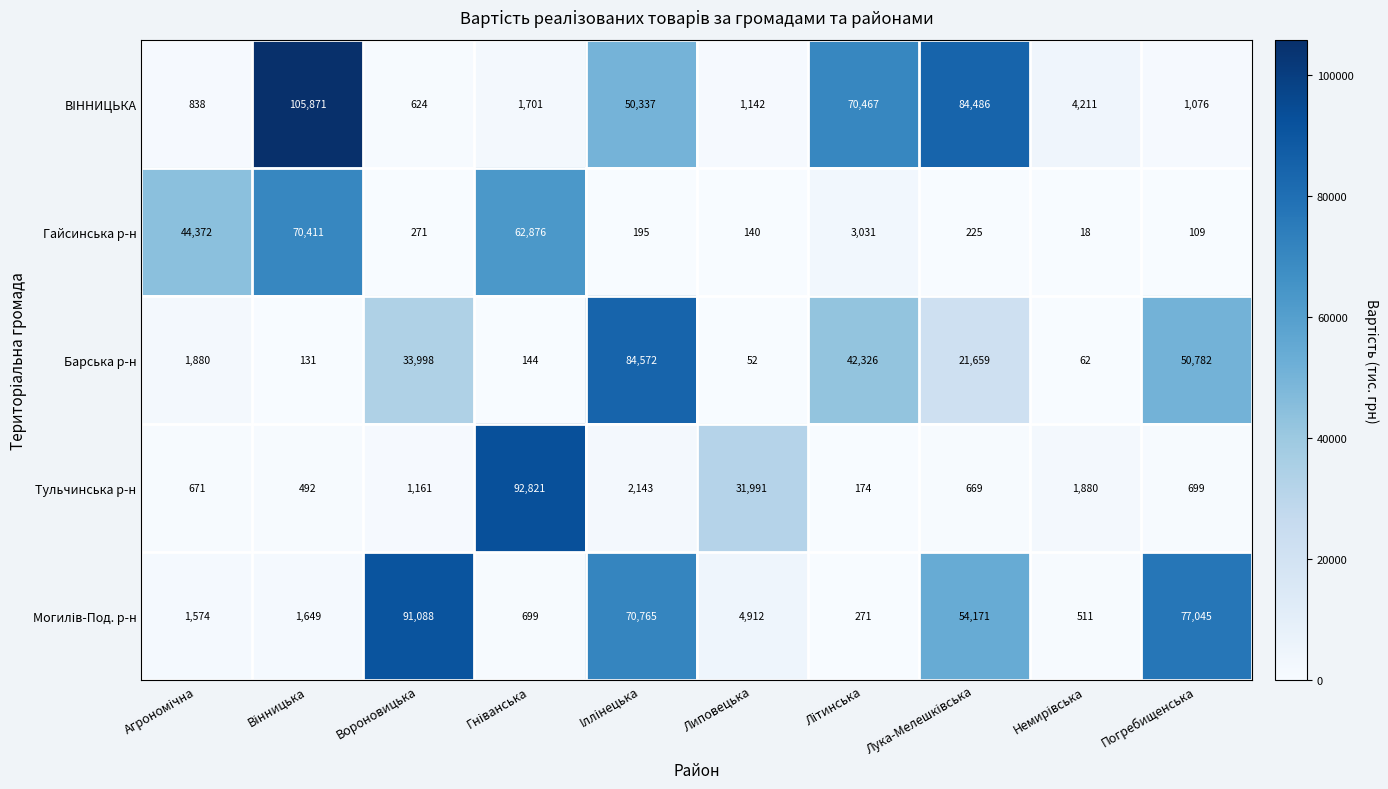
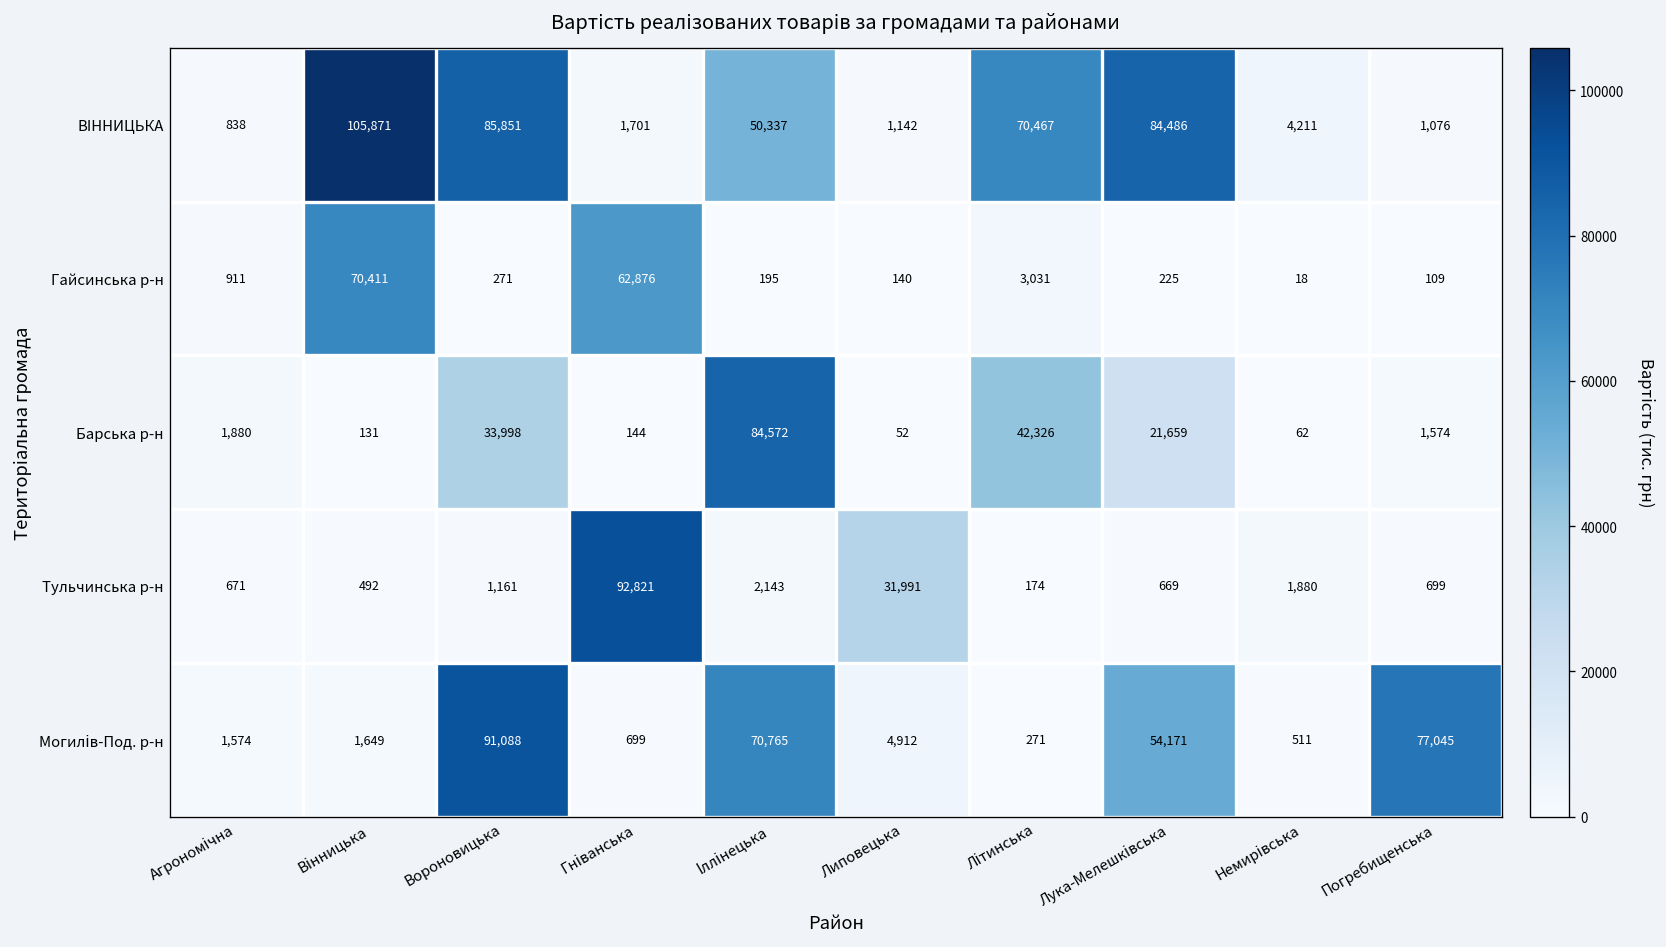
ВIННИЦЬКА, Вороновицька: 624 -> 85,851
Гайсинська р-н, Агрономічна: 44,372 -> 911
Барська р-н, Погребищенська: 50,782 -> 1,574
